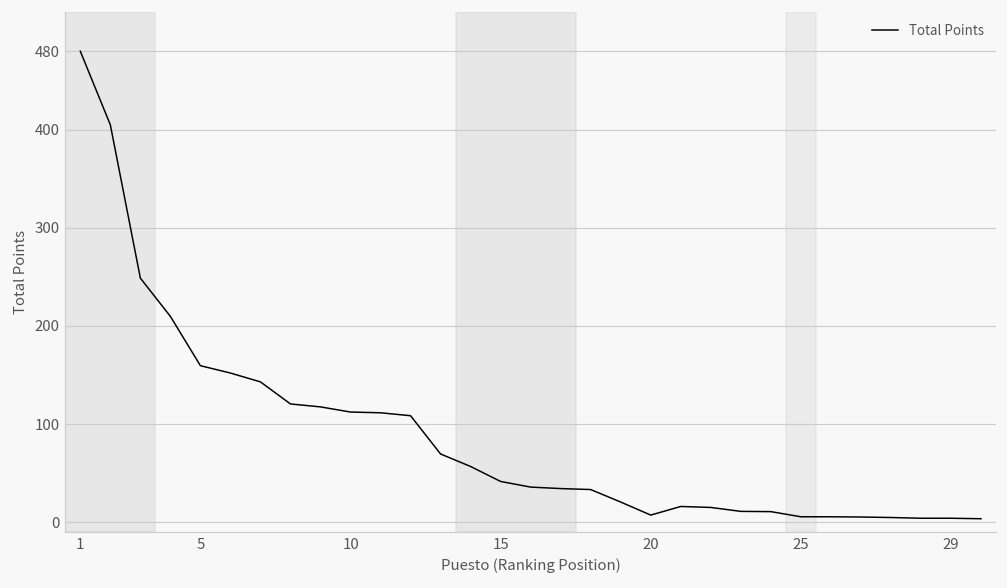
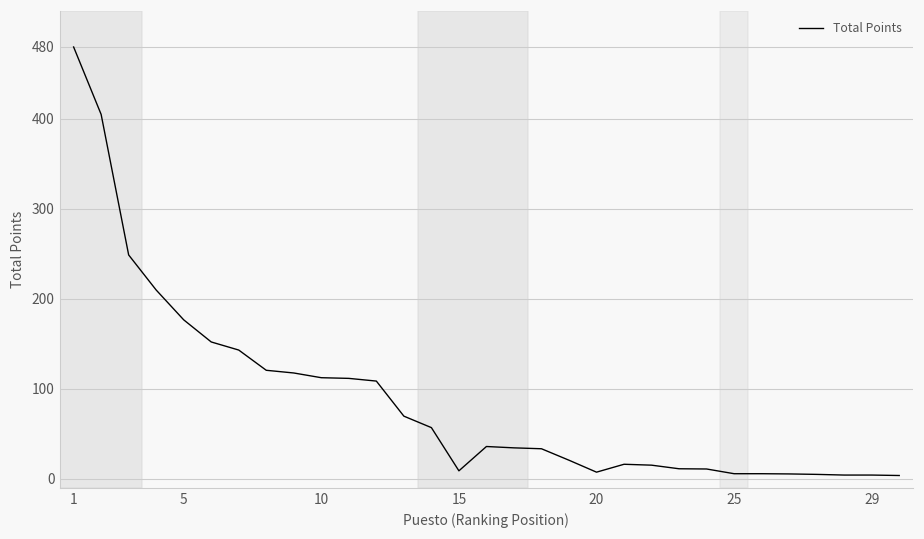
5: 160 -> 180
15: 40 -> 10
